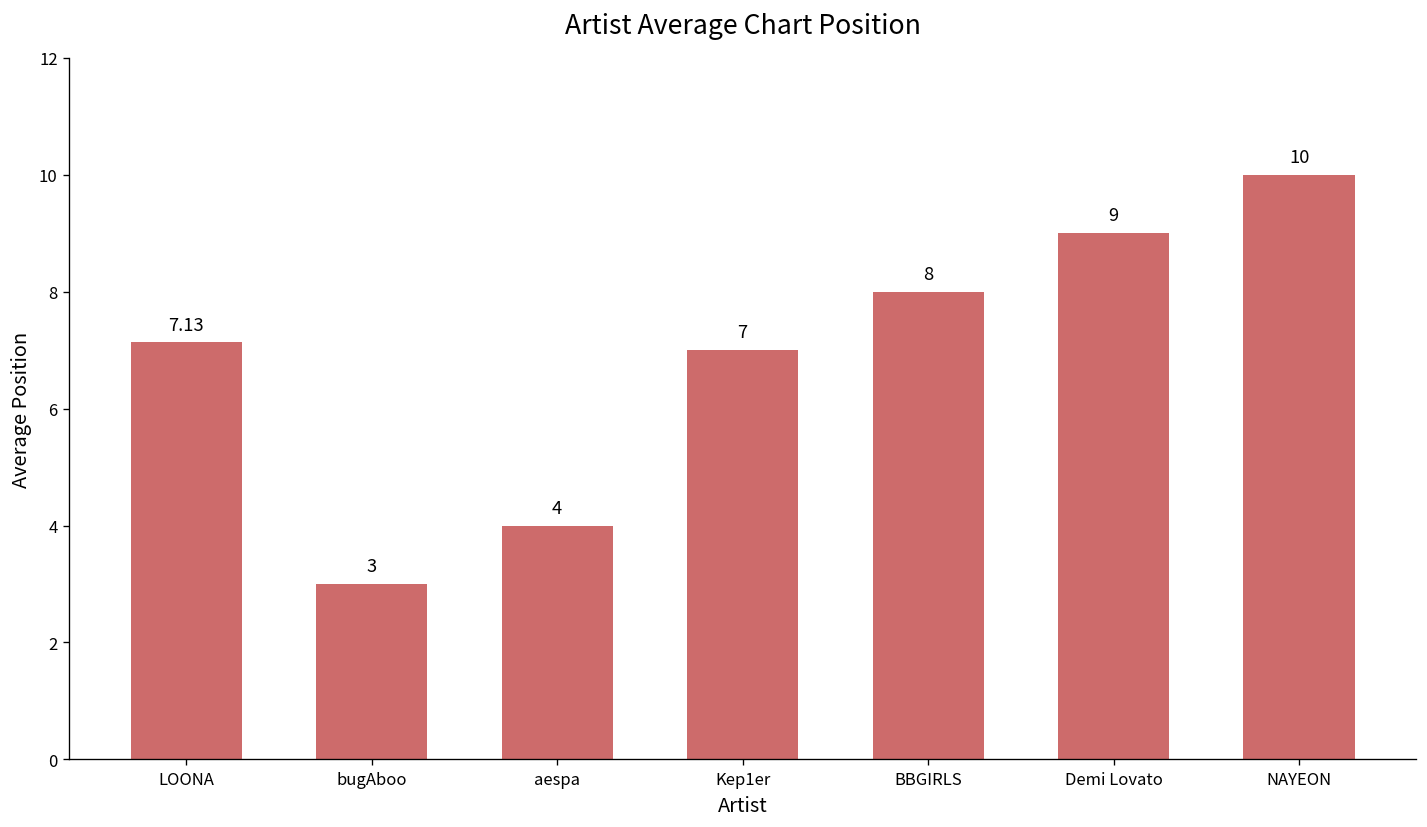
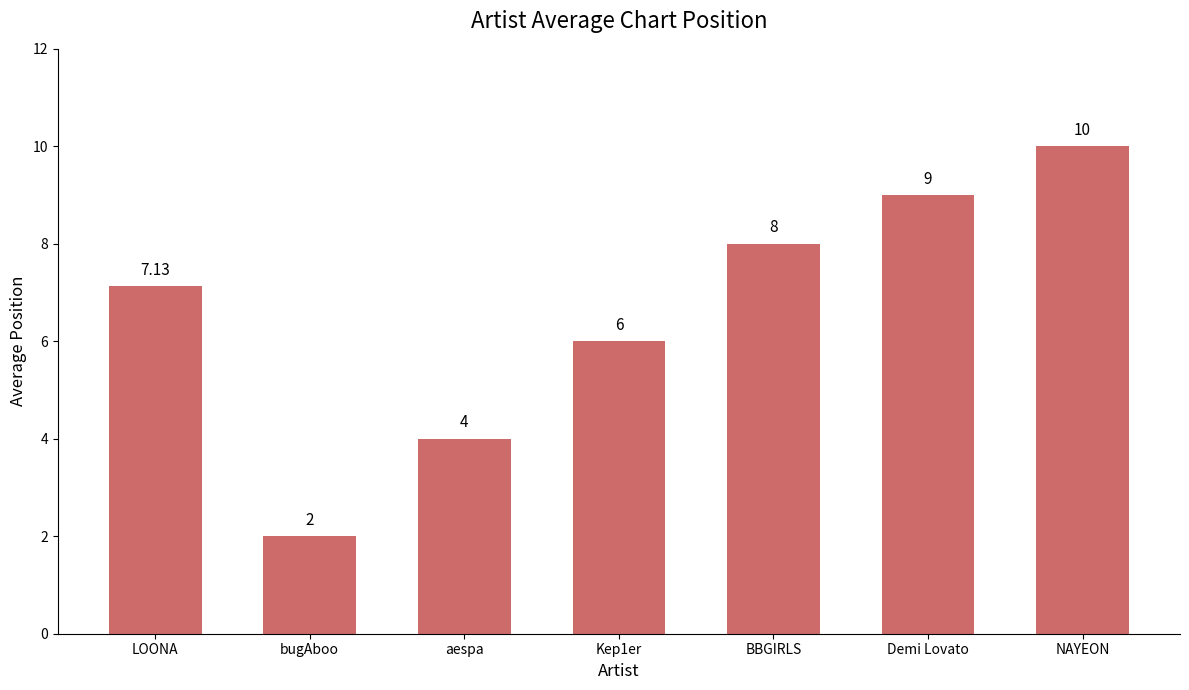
bugAboo: 3 -> 2
Kep1er: 7 -> 6
